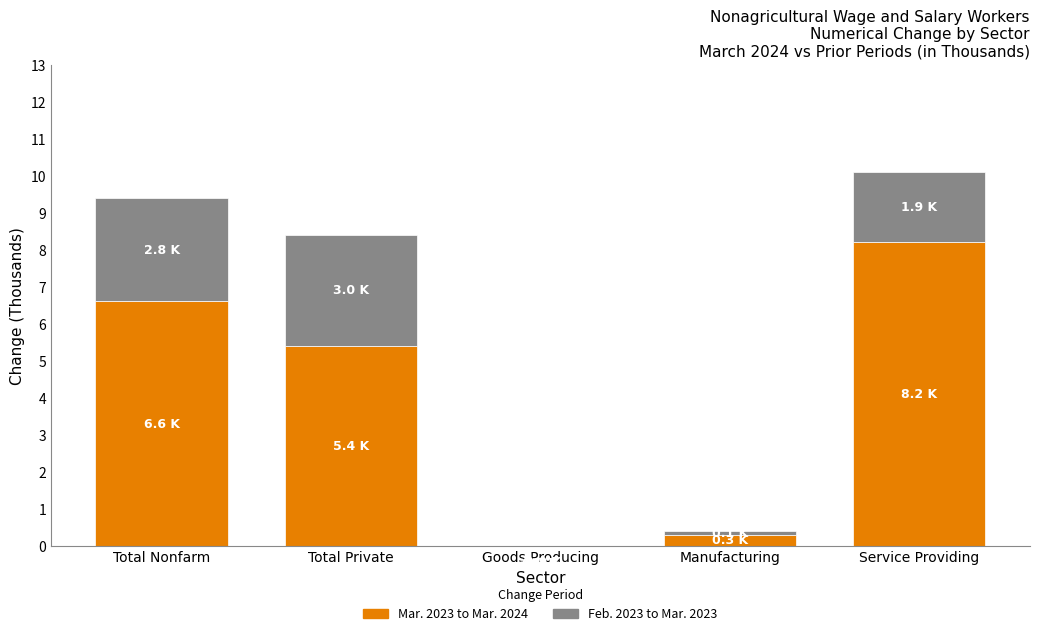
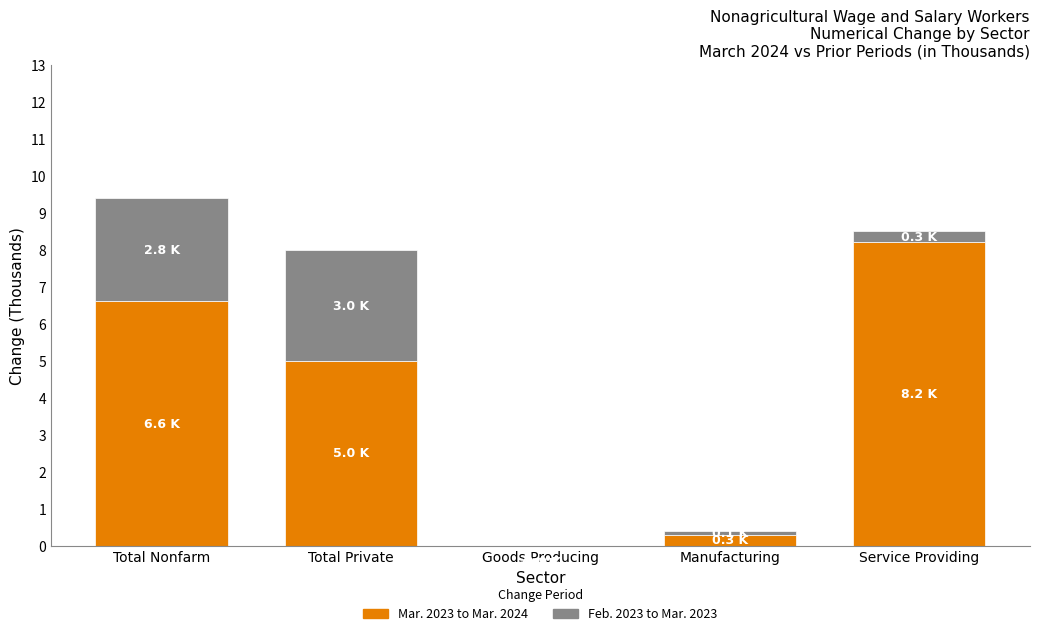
Mar. 2023 to Mar. 2024, Total Private: 5.4 -> 5.0
Feb. 2023 to Mar. 2023, Service Providing: 1.9 -> 0.3
